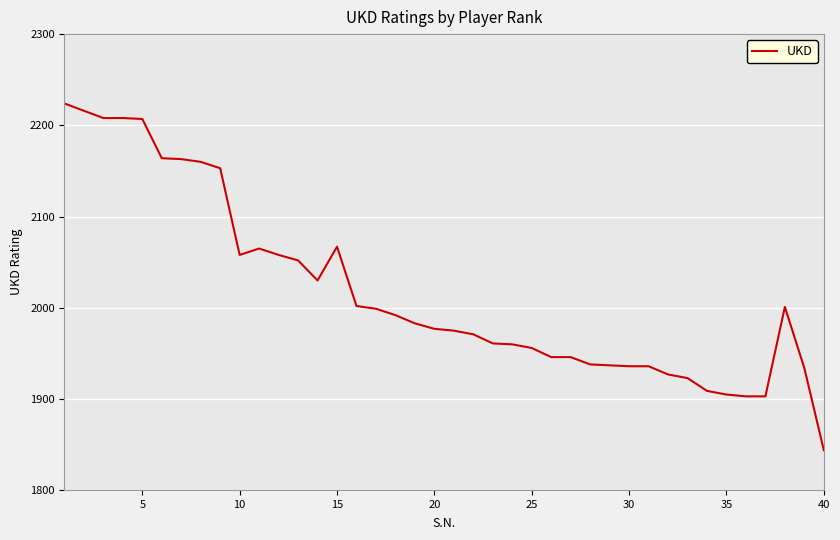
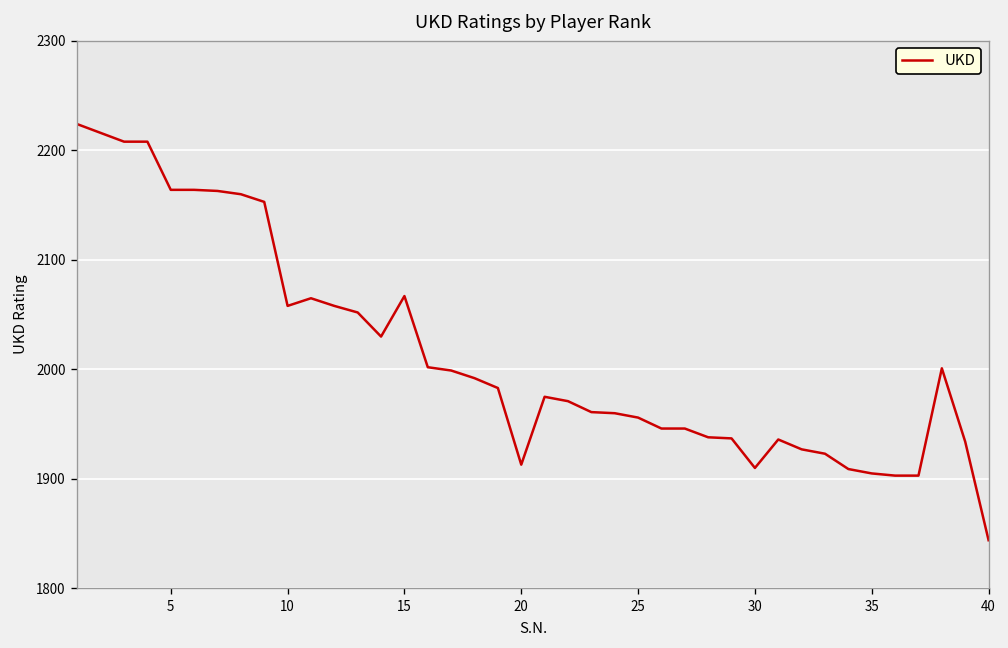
5: 2210 -> 2160
20: 1980 -> 1910
30: 1940 -> 1910
